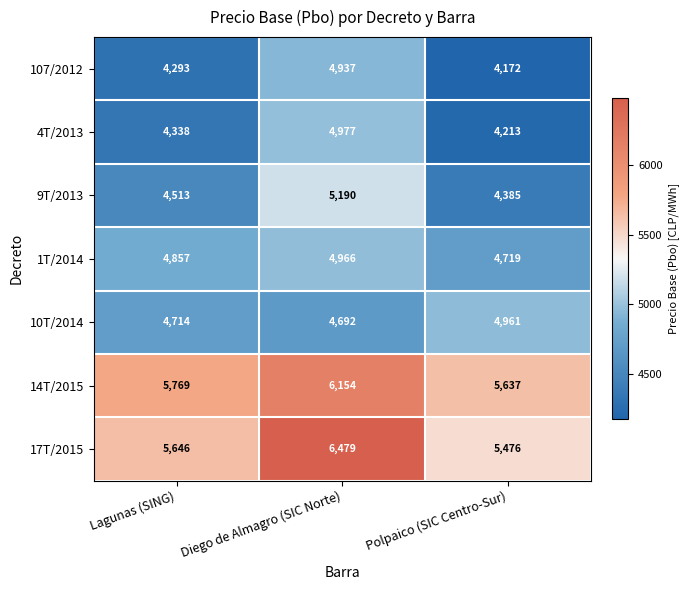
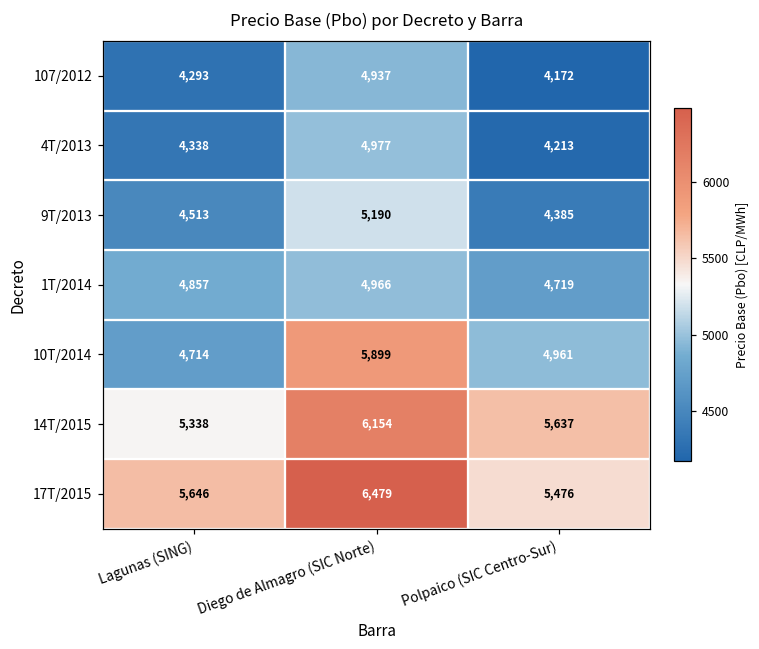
10T/2014, Diego de Almagro (SIC Norte): 4,692 -> 5,899
14T/2015, Lagunas (SING): 5,769 -> 5,338
